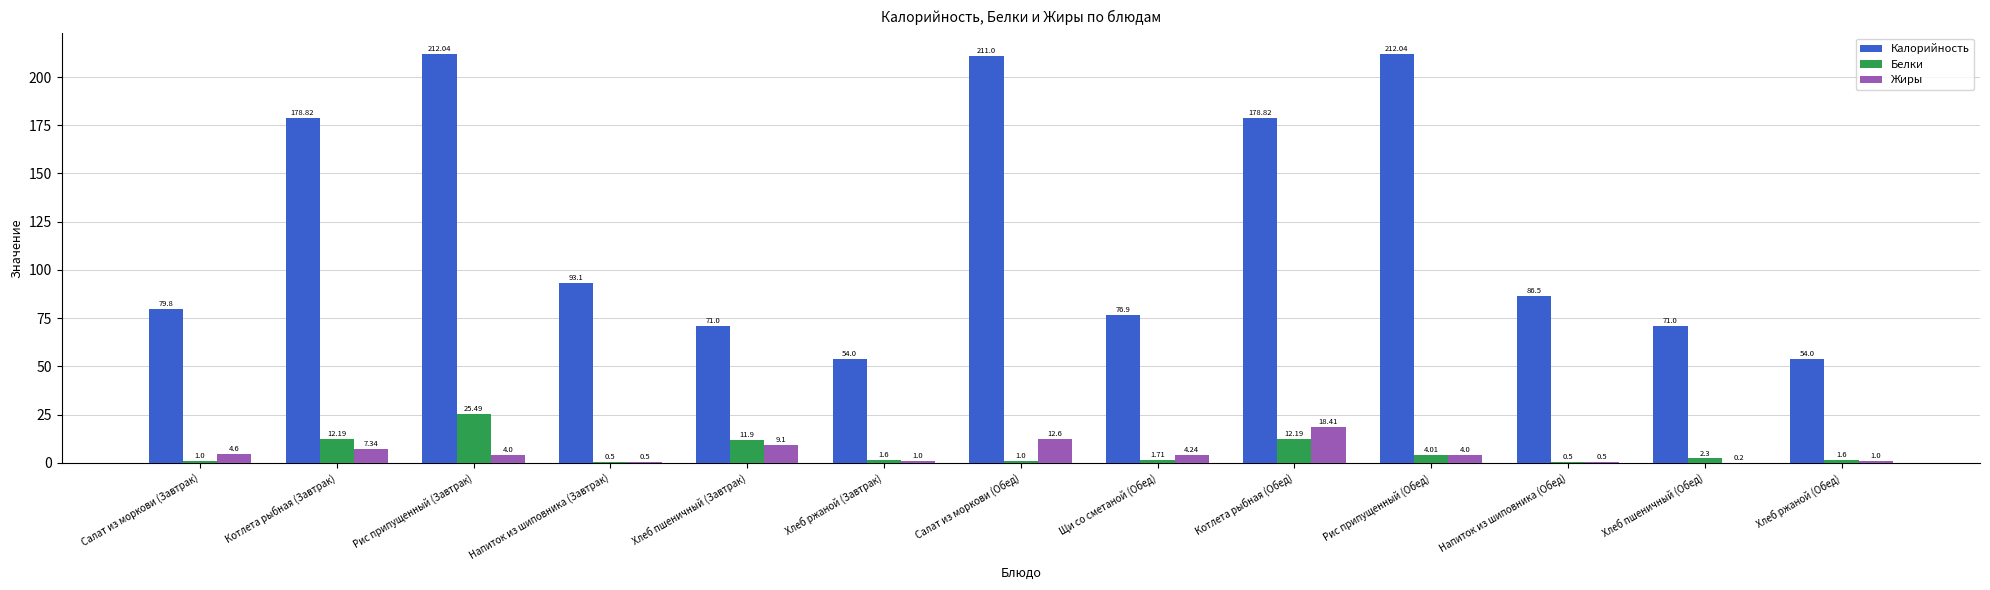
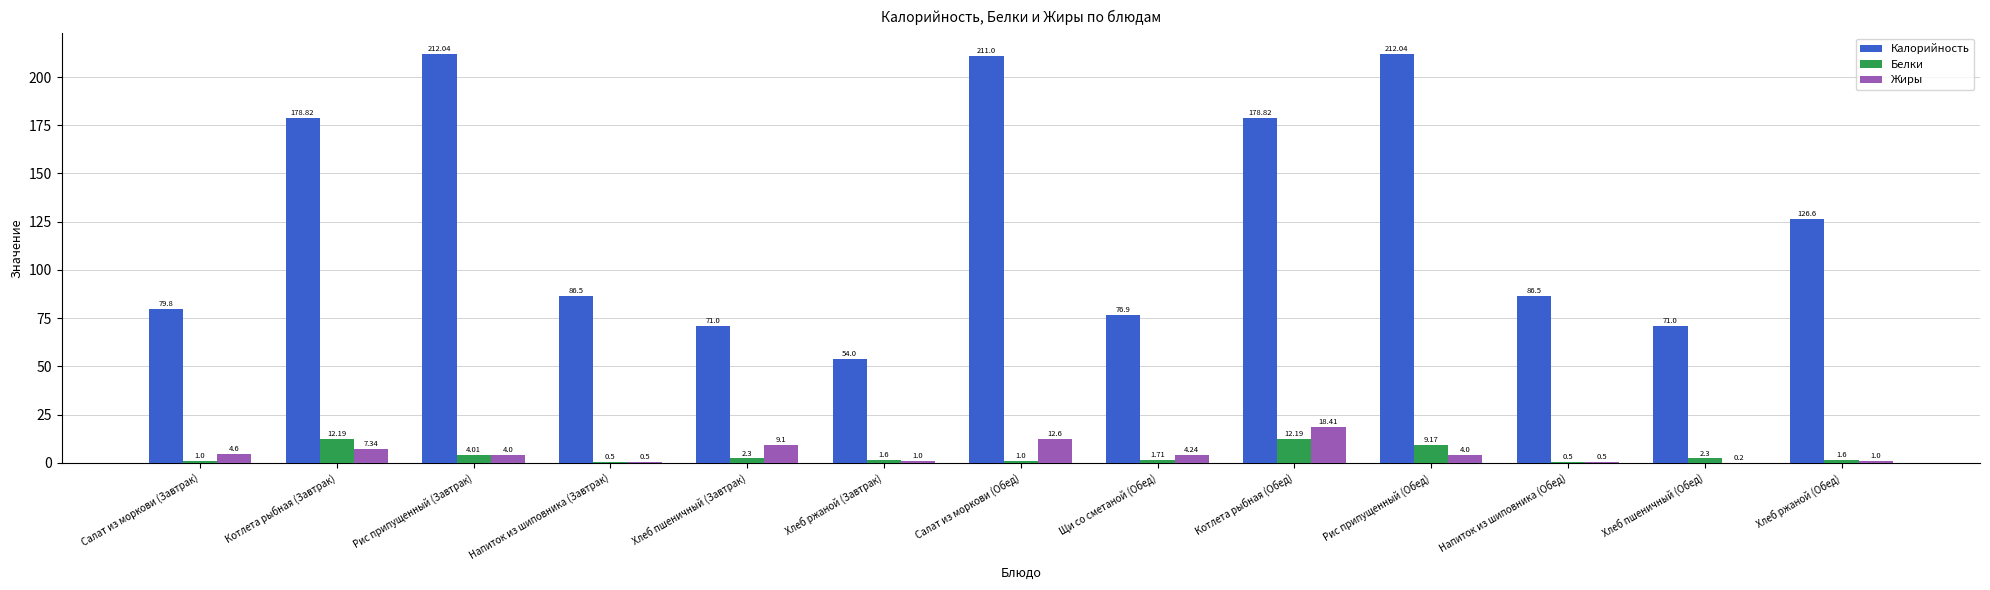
Белки, Рис припущенный (Завтрак): 25.49 -> 4.01
Калорийность, Напиток из шиповника (Завтрак): 93.1 -> 86.5
Белки, Хлеб пшеничный (Завтрак): 11.9 -> 2.3
Белки, Рис припущенный (Обед): 4.01 -> 9.17
Калорийность, Хлеб ржаной (Обед): 54.0 -> 126.6
